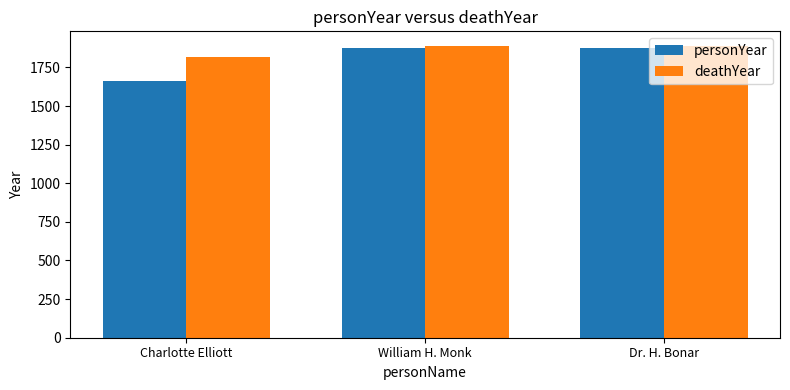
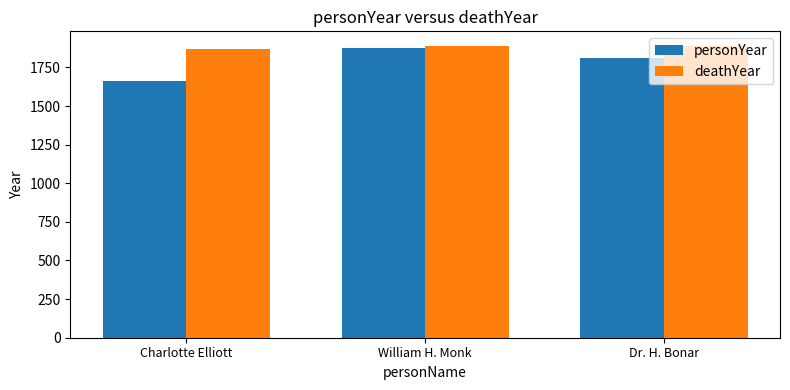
deathYear, Charlotte Elliott: 1820 -> 1870
personYear, Dr. H. Bonar: 1870 -> 1810
